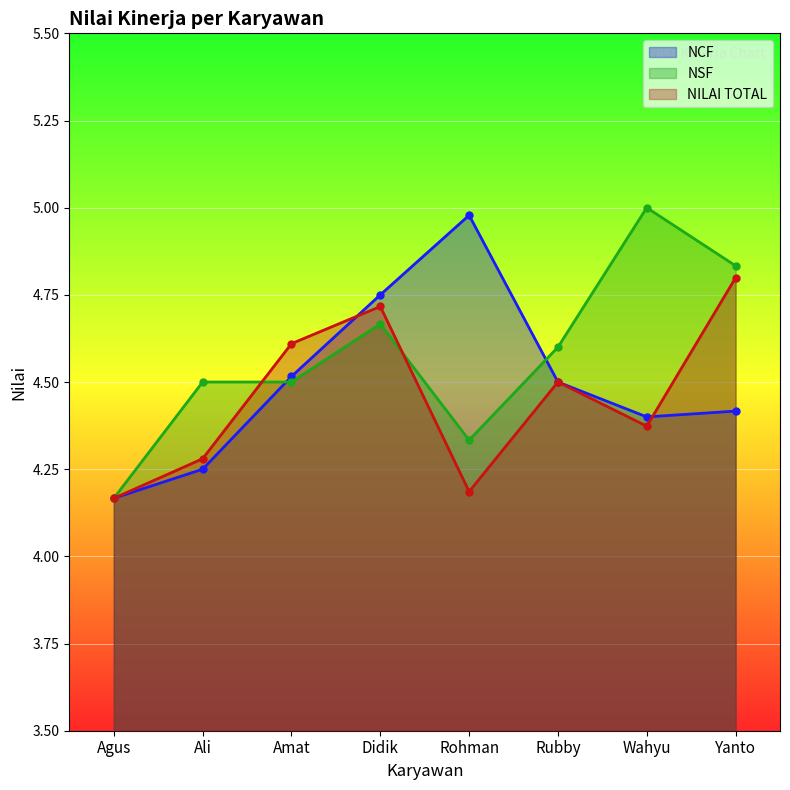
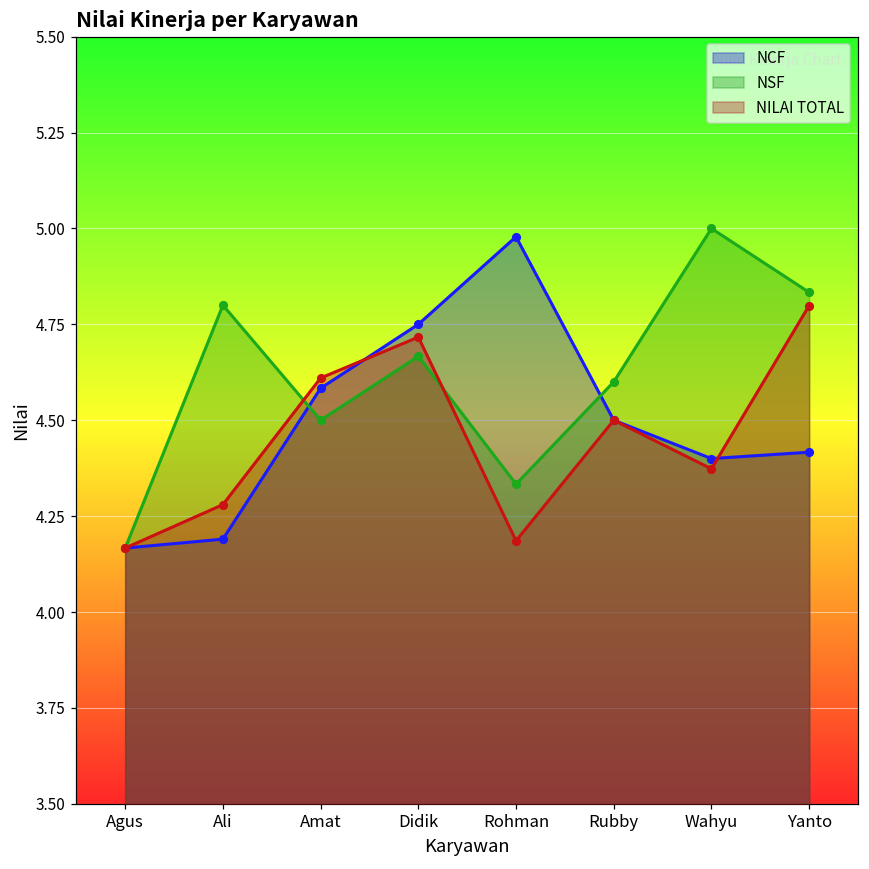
NCF, Ali: 4.25 -> 4.19
NSF, Ali: 4.5 -> 4.8
NCF, Amat: 4.52 -> 4.58
